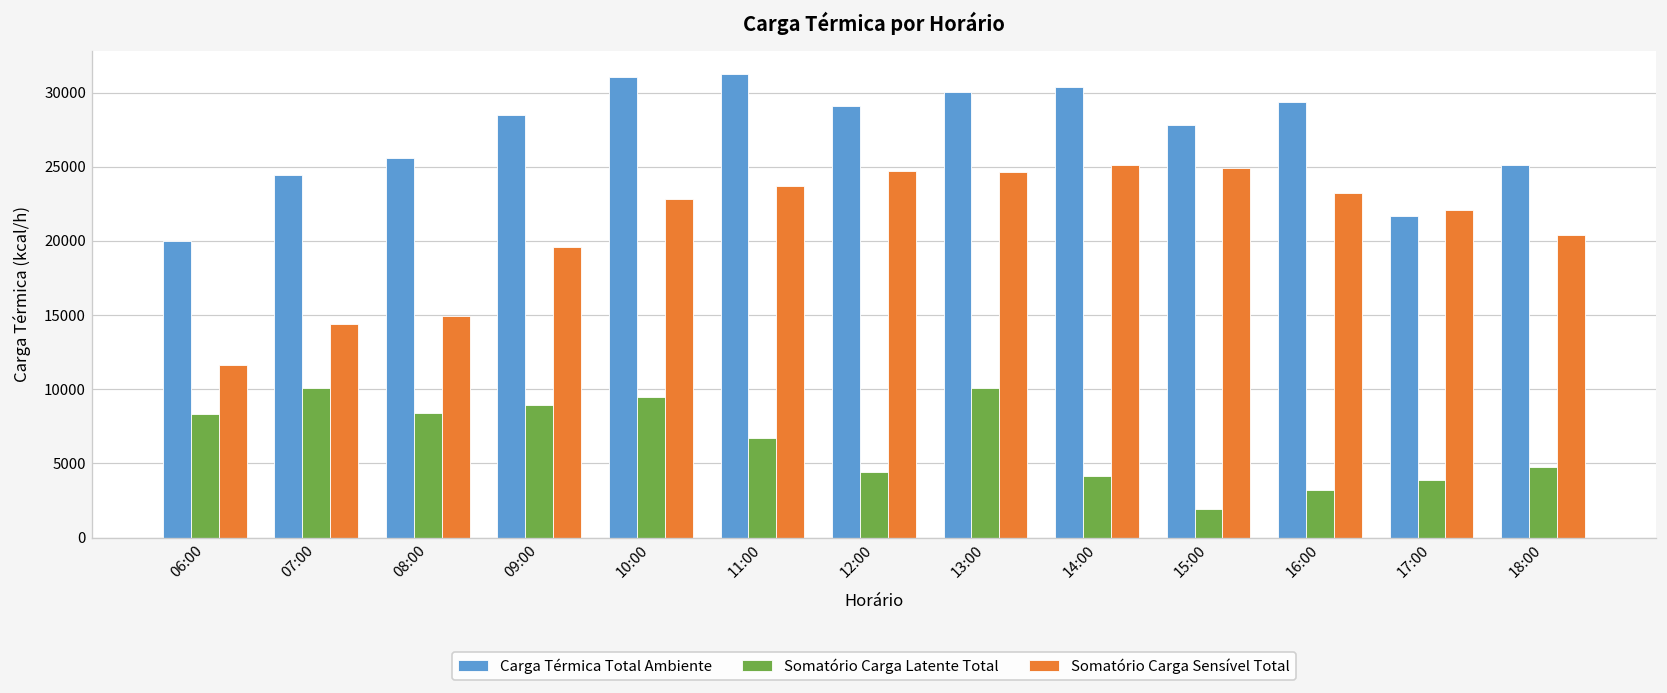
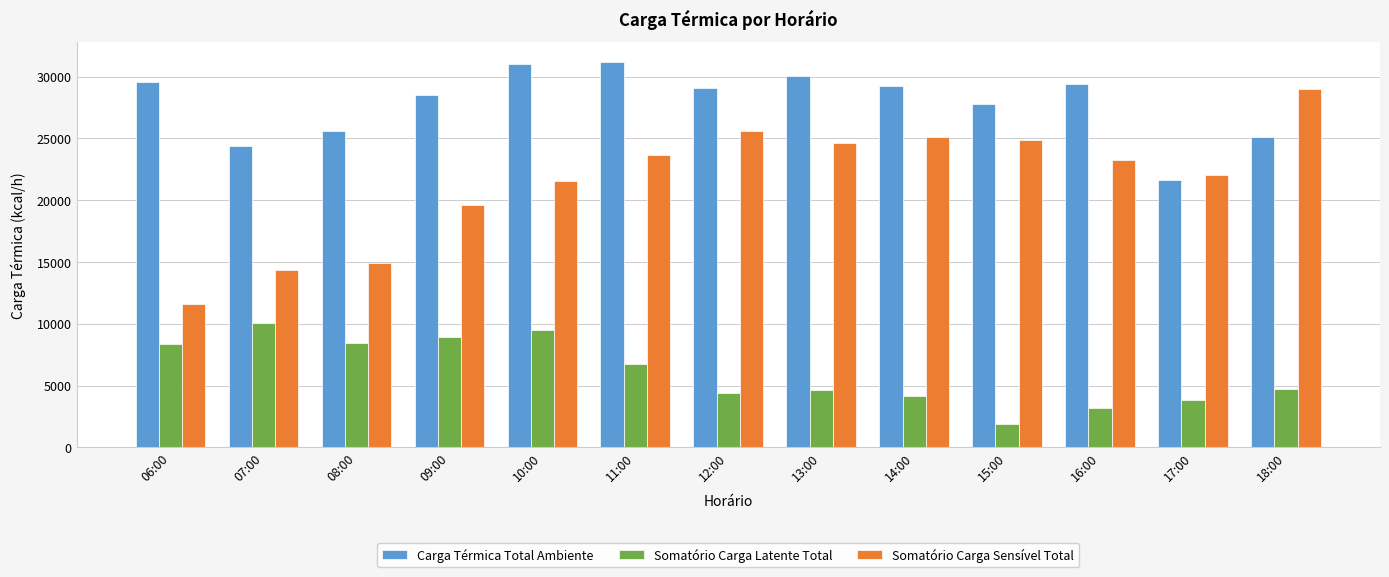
Carga Térmica Total Ambiente, 06:00: 20000 -> 29500
Somatório Carga Sensível Total, 10:00: 22800 -> 21600
Somatório Carga Sensível Total, 12:00: 24700 -> 25600
Somatório Carga Latente Total, 13:00: 10100 -> 4700
Carga Térmica Total Ambiente, 14:00: 30400 -> 29300
Somatório Carga Sensível Total, 18:00: 20400 -> 29000
